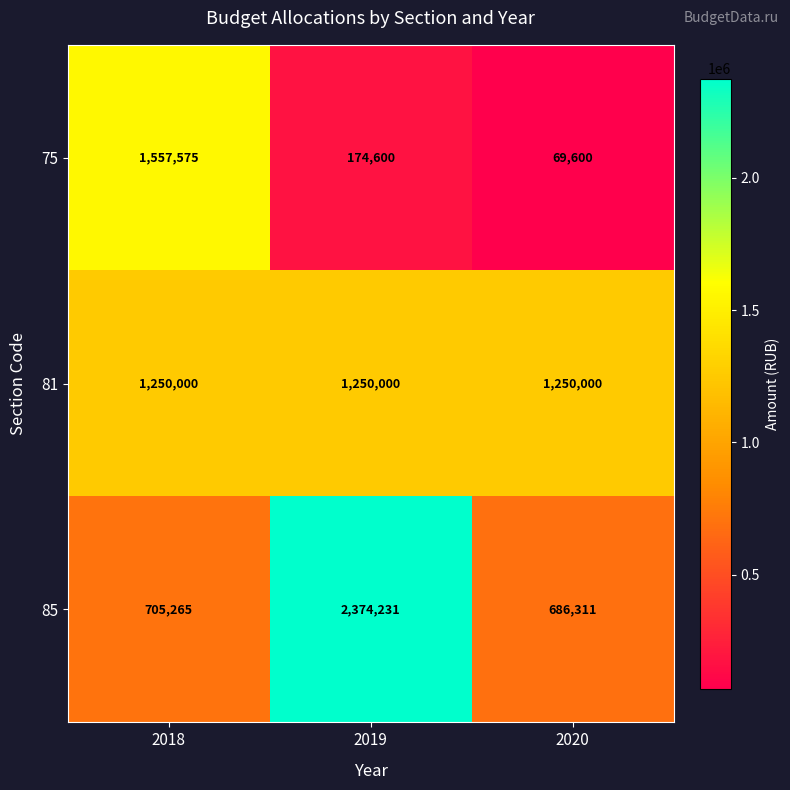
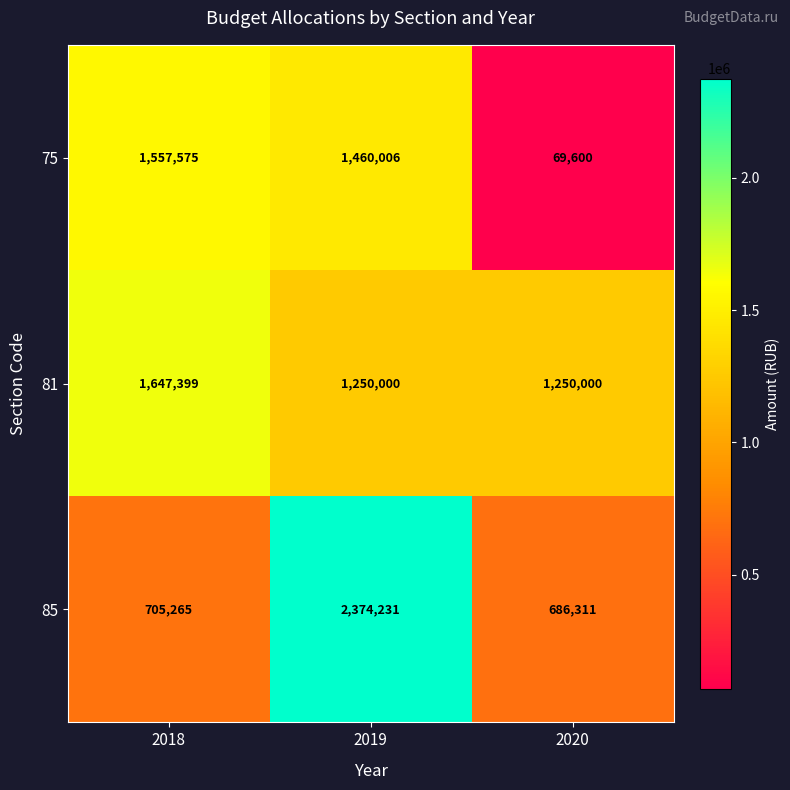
75, 2019: 174,600 -> 1,460,006
81, 2018: 1,250,000 -> 1,647,399
